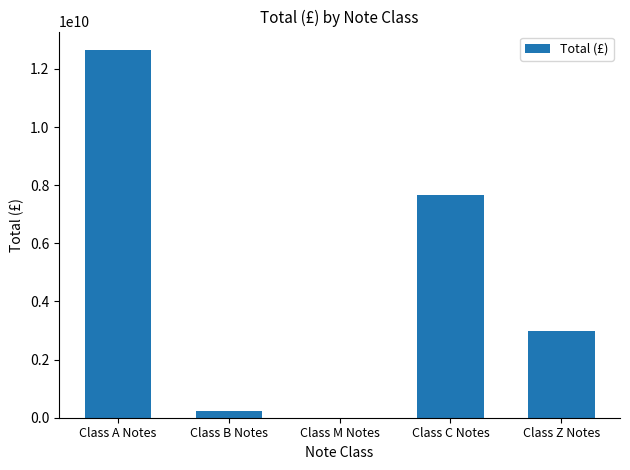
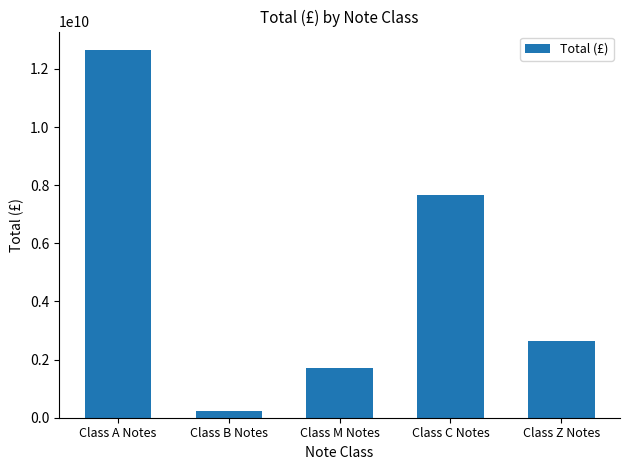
Class M Notes: 0 -> 1700000000
Class Z Notes: 3000000000 -> 2600000000
